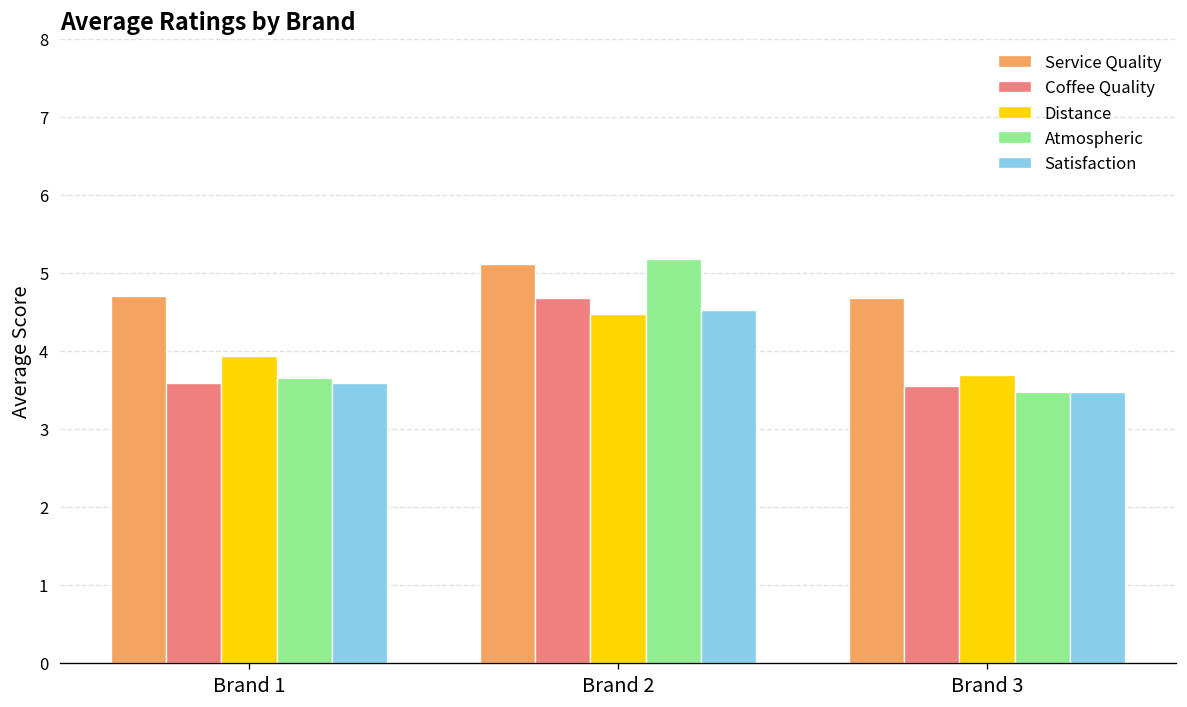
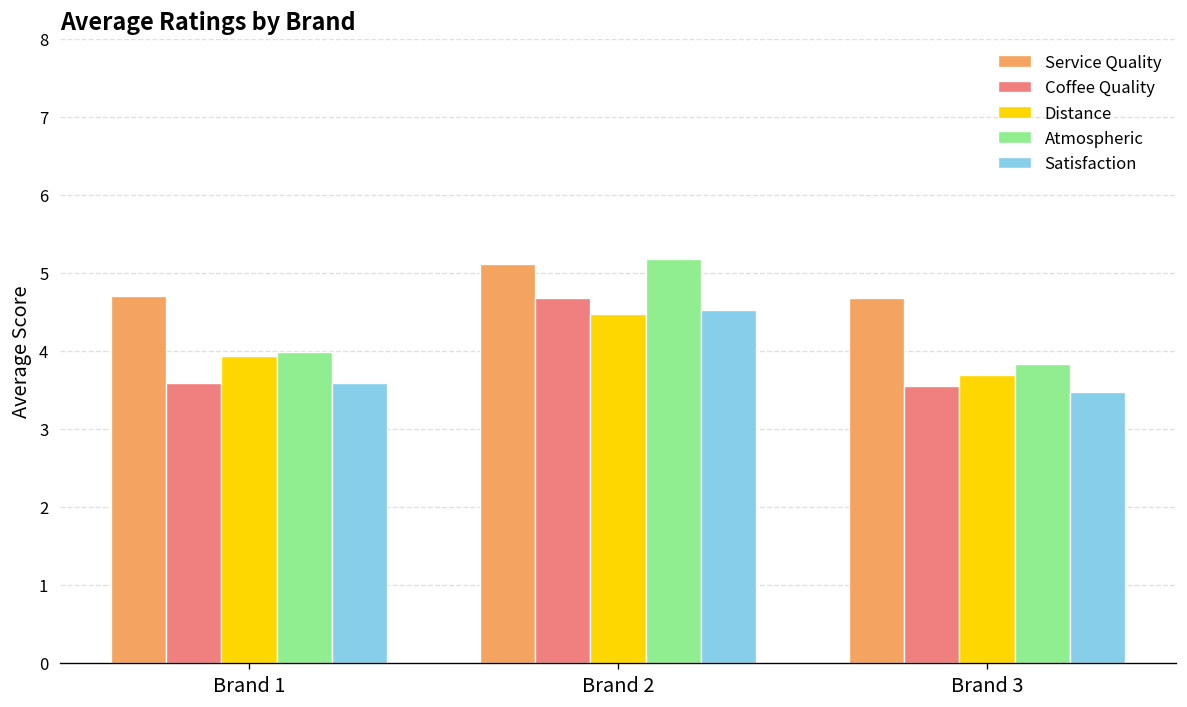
Atmospheric, Brand 1: 3.7 -> 4.0
Atmospheric, Brand 3: 3.5 -> 3.8
